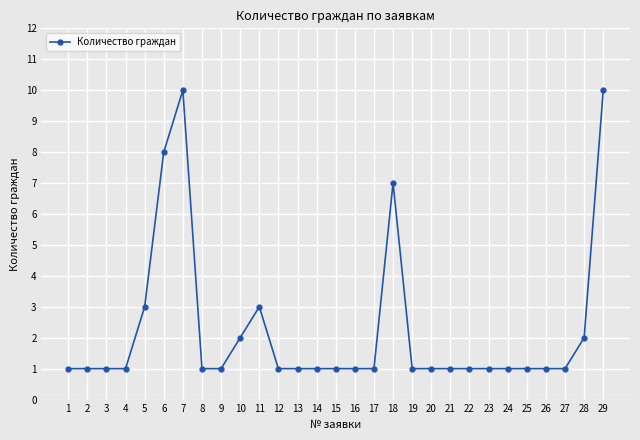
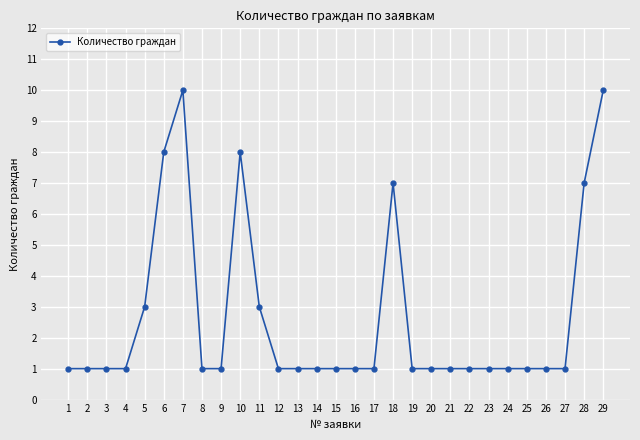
10: 2 -> 8
28: 2 -> 7
